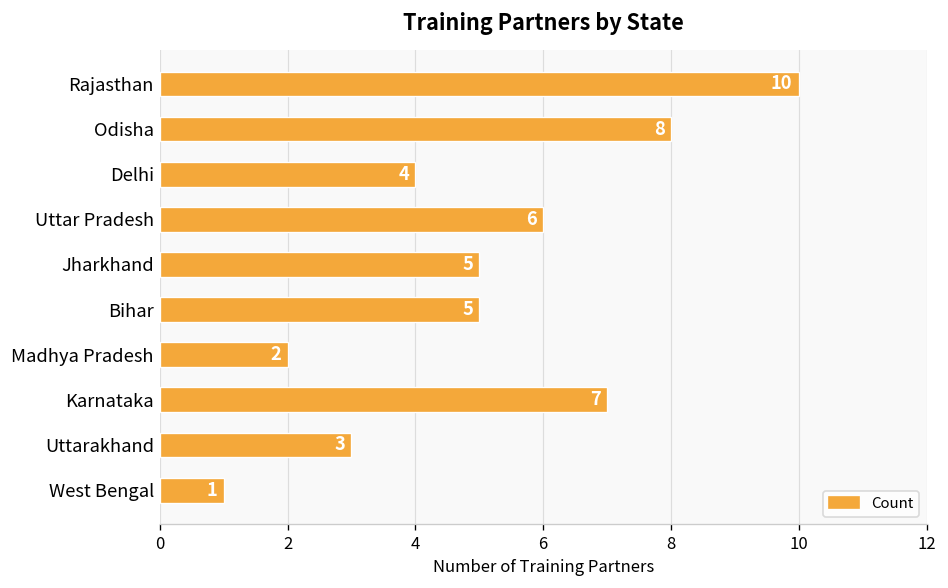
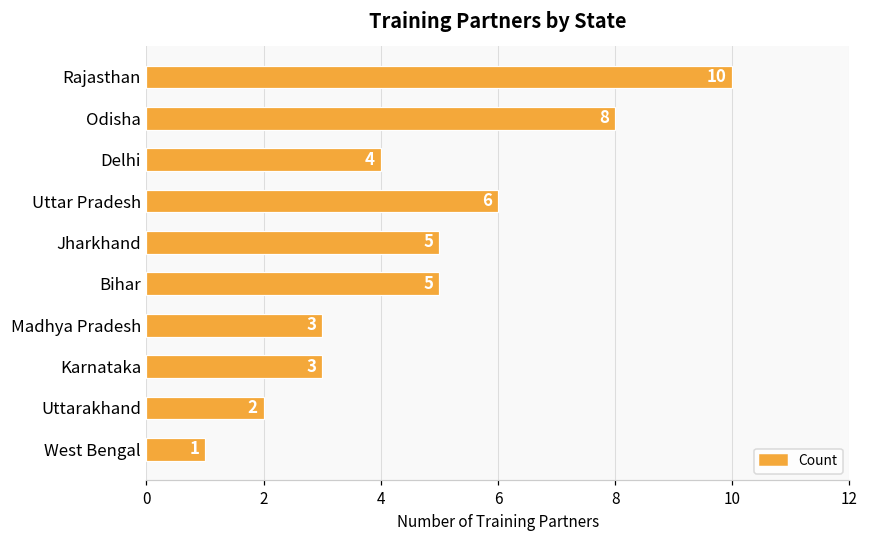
Madhya Pradesh: 2 -> 3
Karnataka: 7 -> 3
Uttarakhand: 3 -> 2
